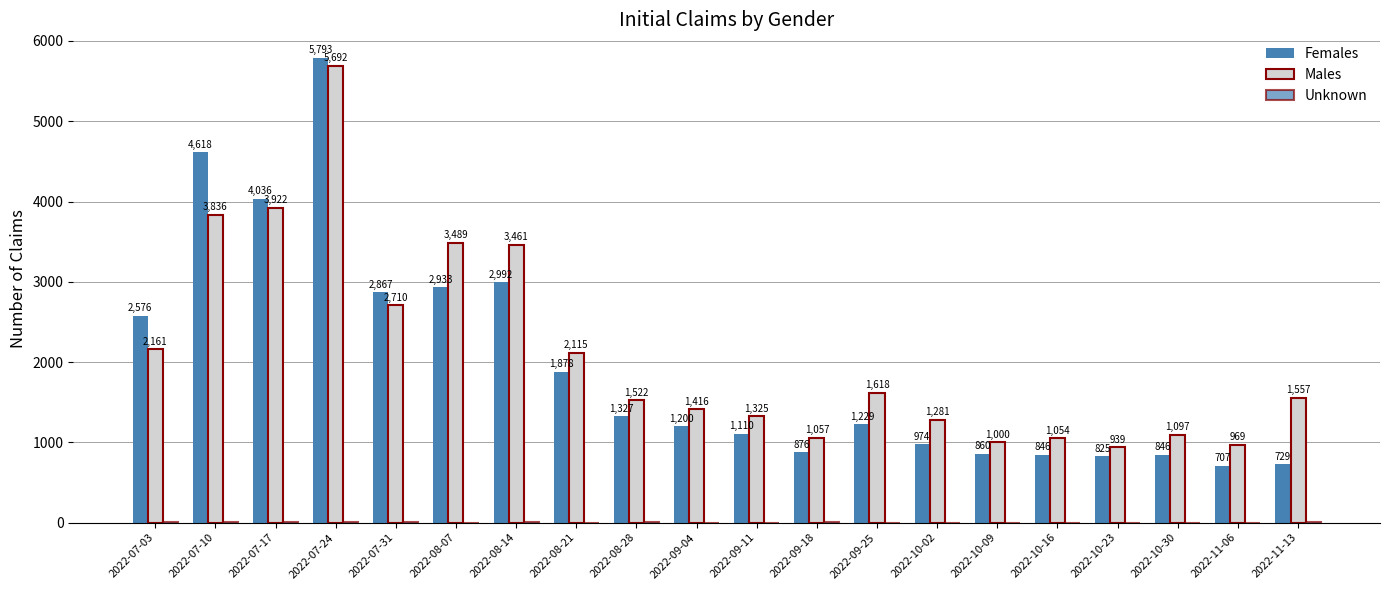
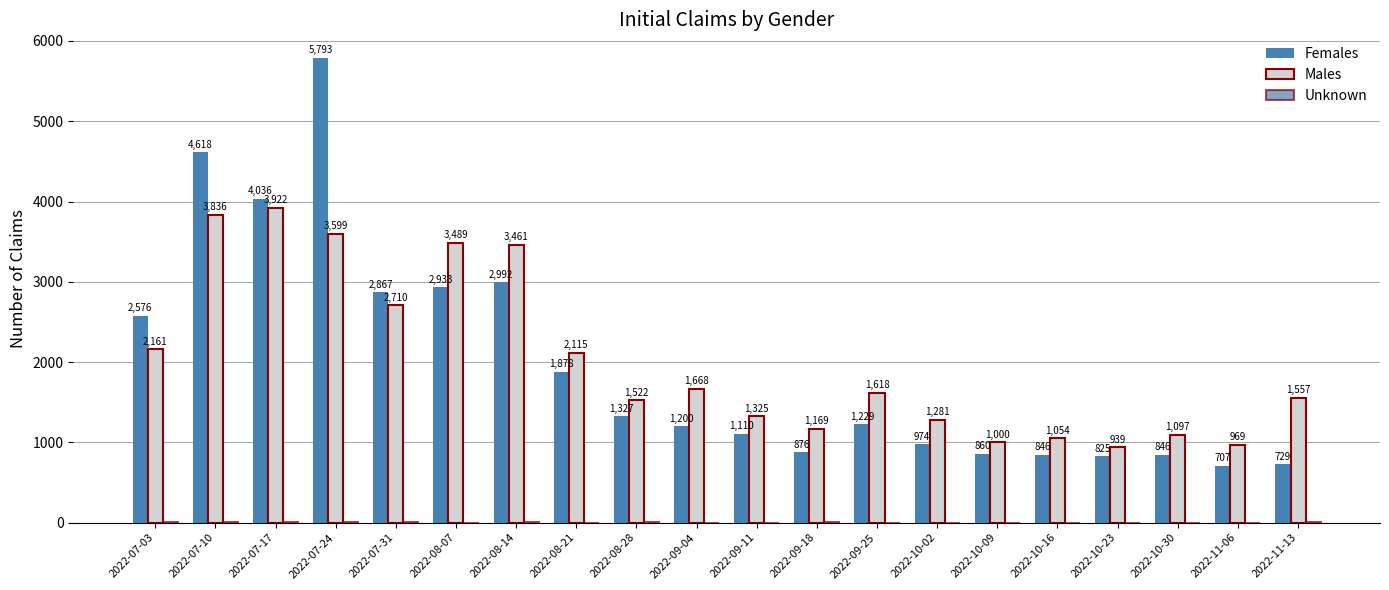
Males, 2022-07-24: 5,692 -> 3,599
Males, 2022-09-04: 1,416 -> 1,668
Males, 2022-09-18: 1,057 -> 1,169
